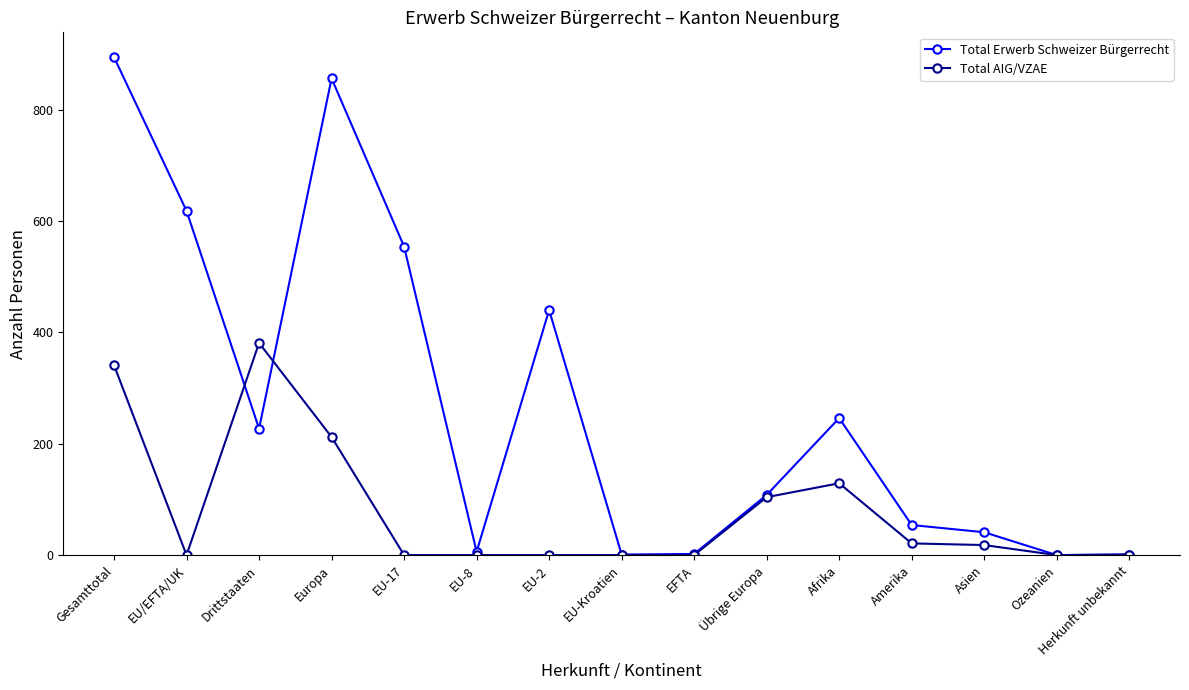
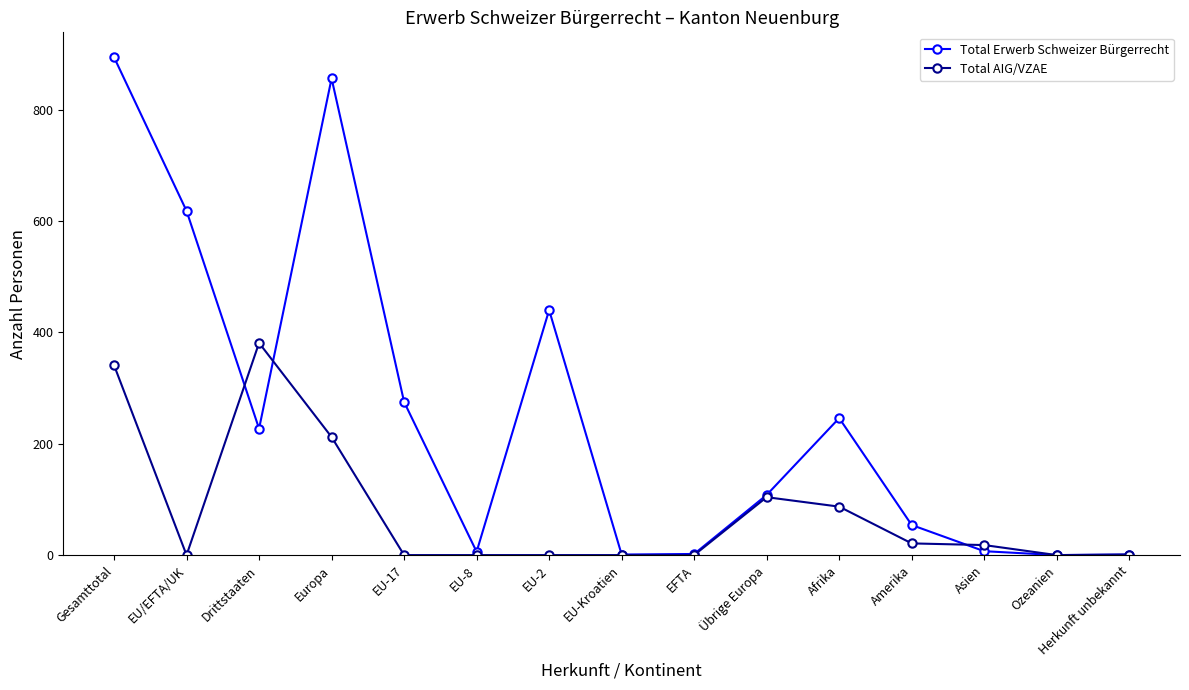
Total Erwerb Schweizer Bürgerrecht, EU-17: 550 -> 280
Total AIG/VZAE, Afrika: 130 -> 90
Total Erwerb Schweizer Bürgerrecht, Asien: 40 -> 10
